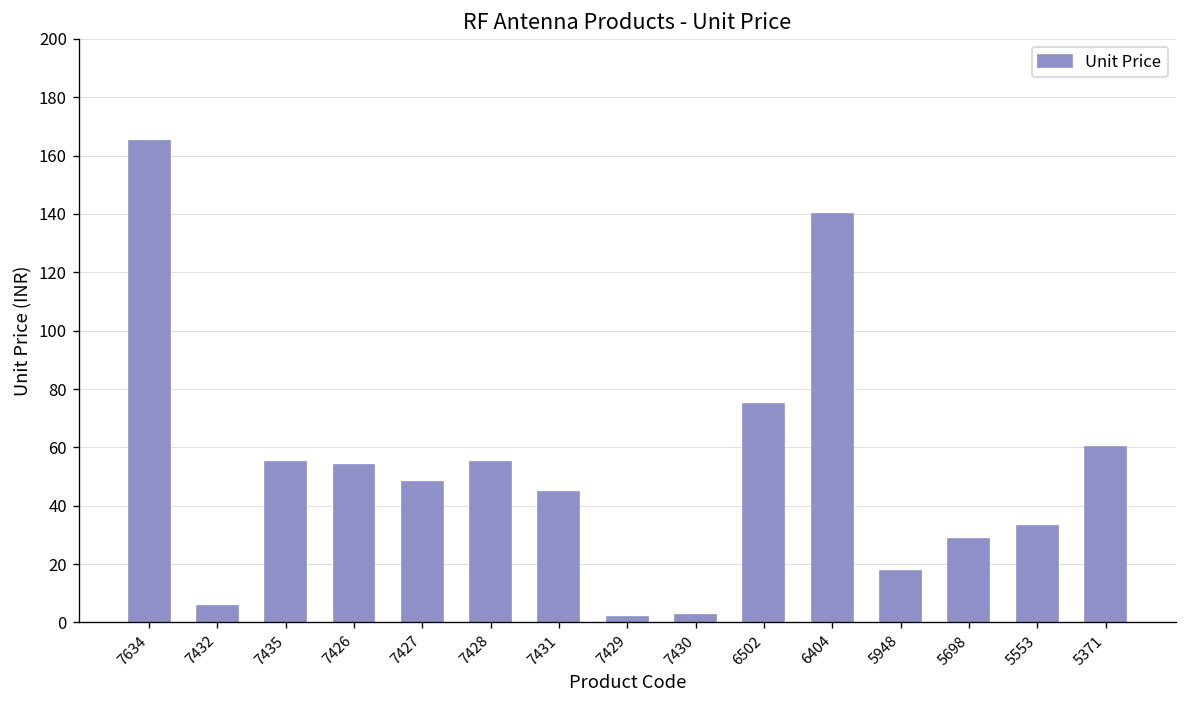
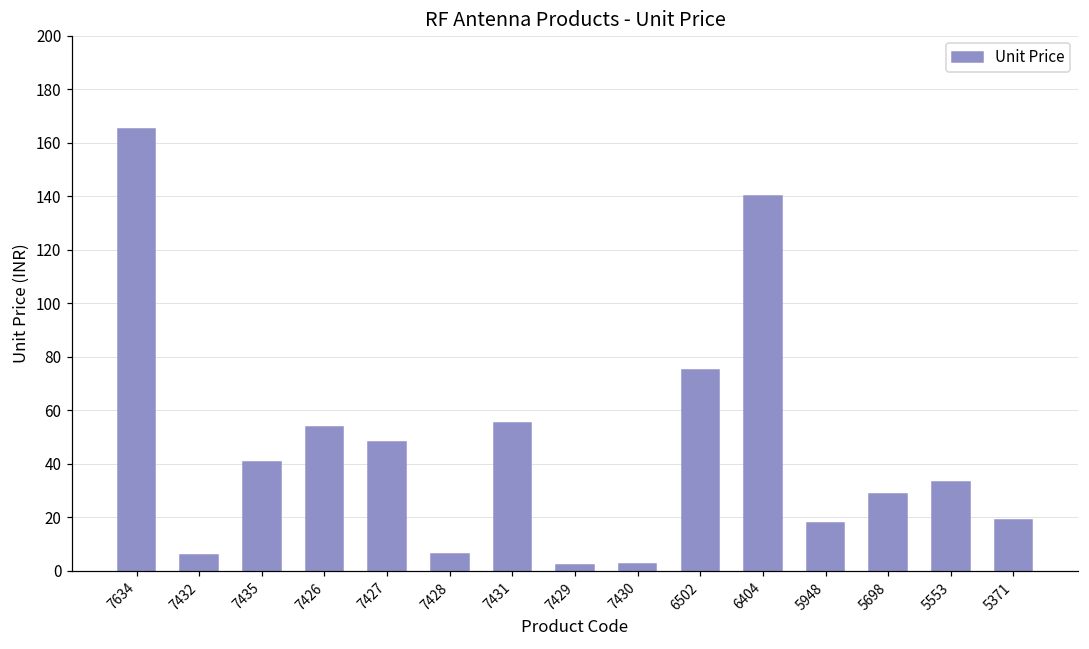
7435: 55 -> 41
7428: 55 -> 6
7431: 45 -> 55
5371: 60 -> 19
